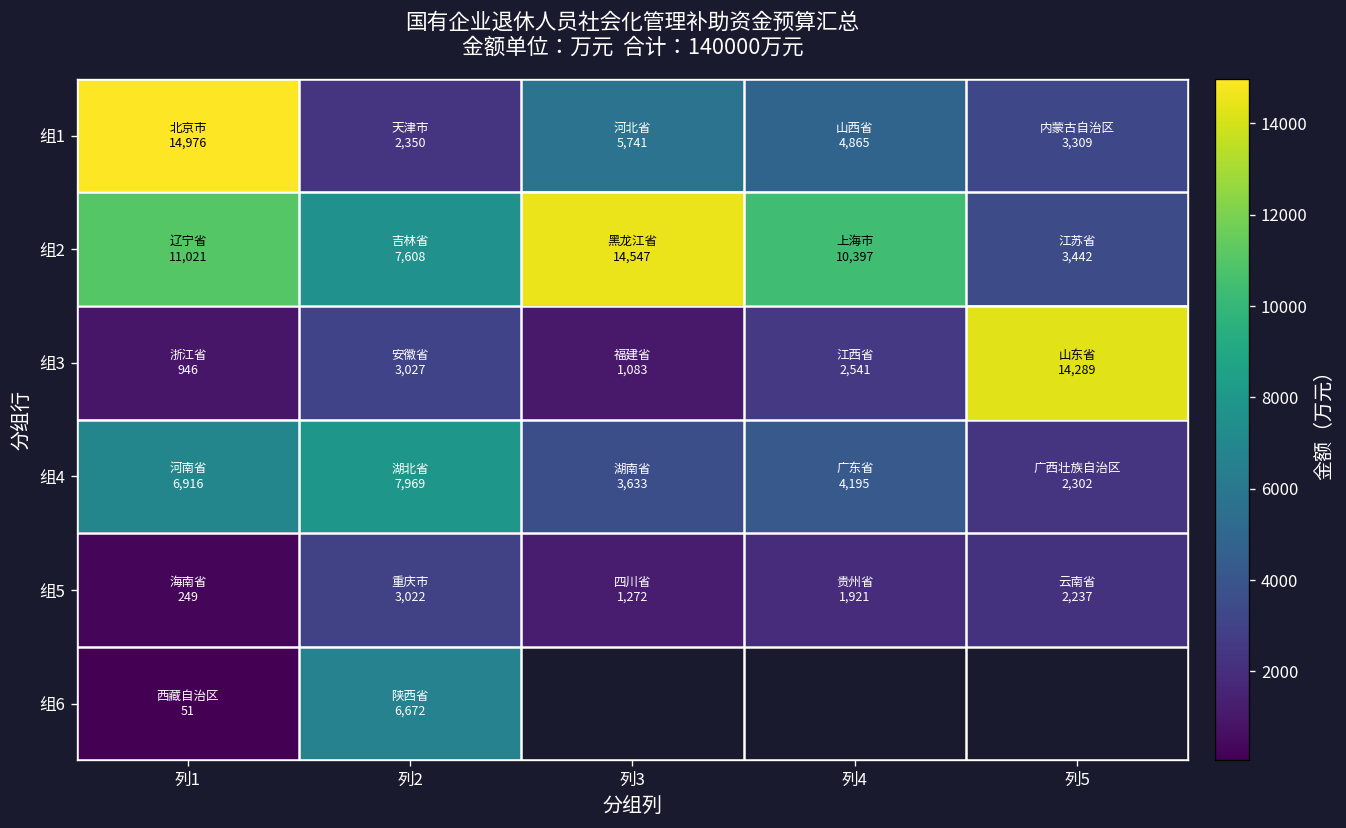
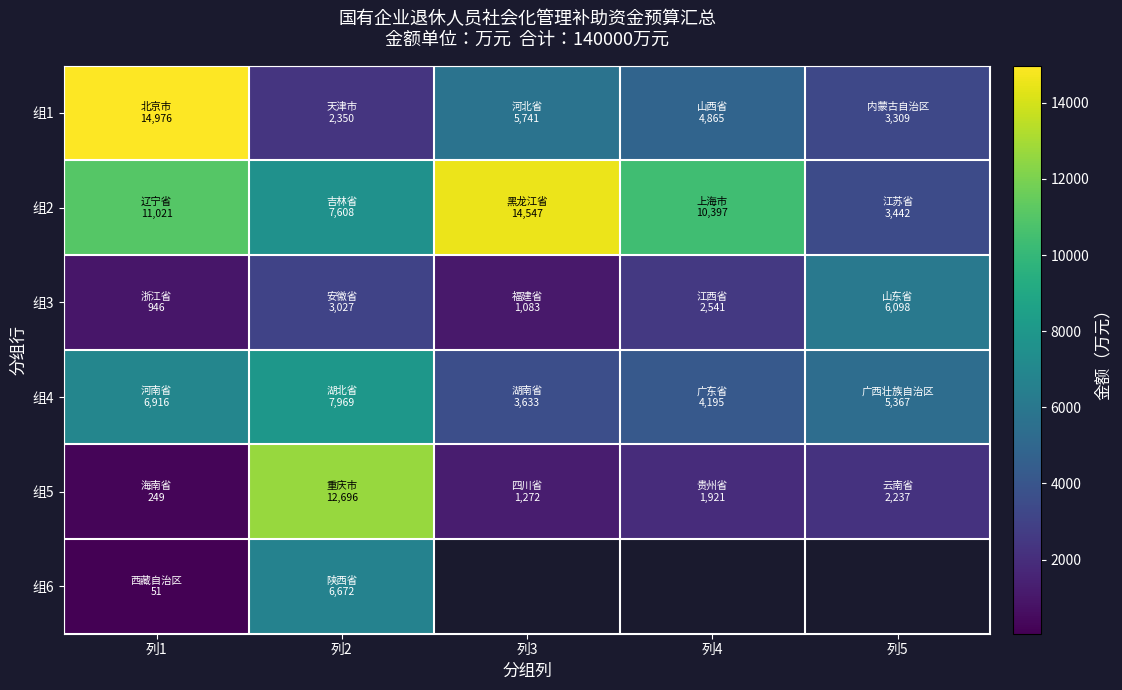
组3, 列5: 14,289 -> 6,098
组4, 列5: 2,302 -> 5,367
组5, 列2: 3,022 -> 12,696
